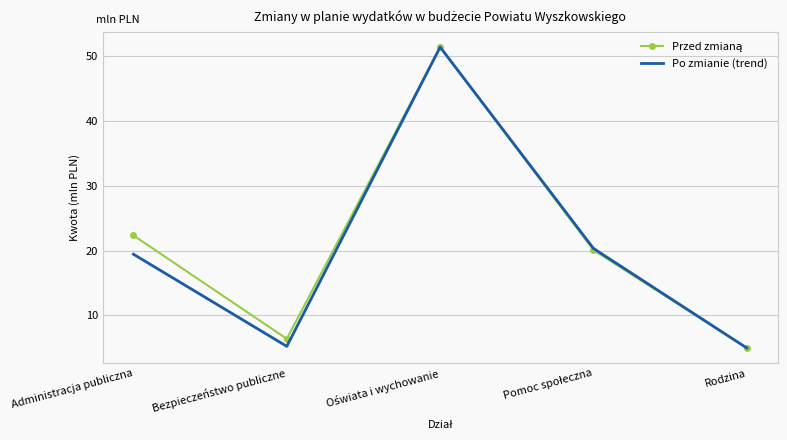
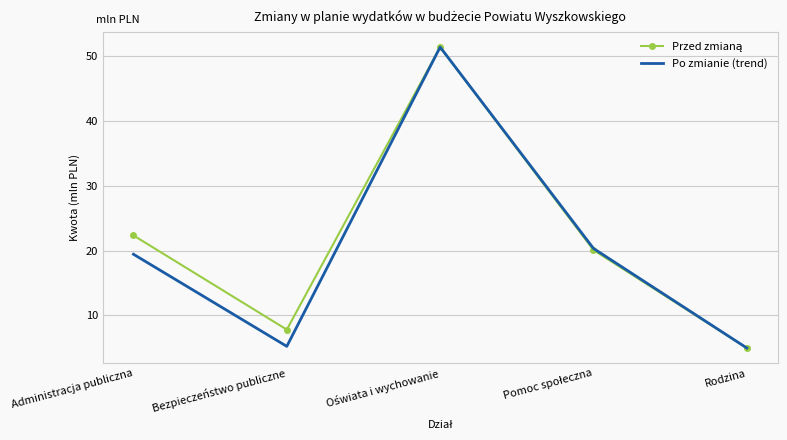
Przed zmianą, Bezpieczeństwo publiczne: 6 -> 8
